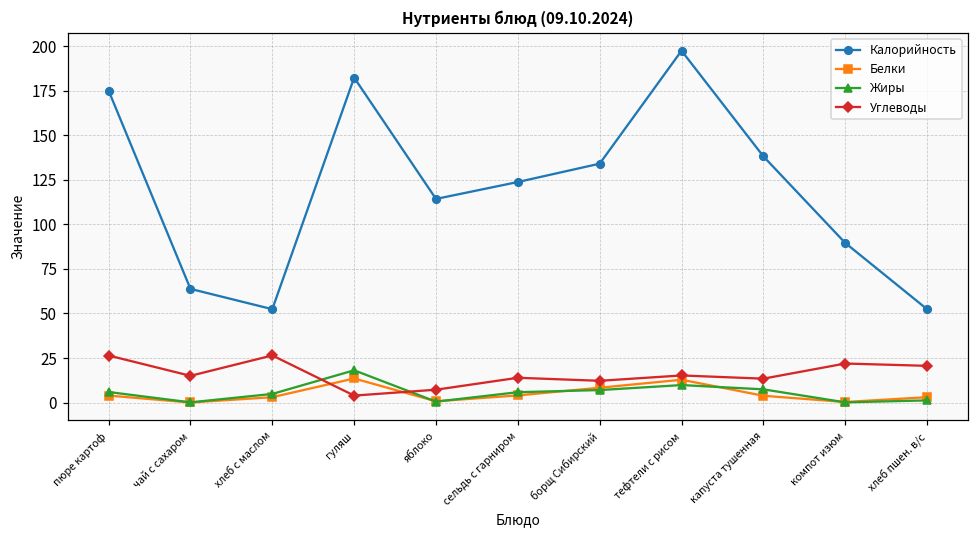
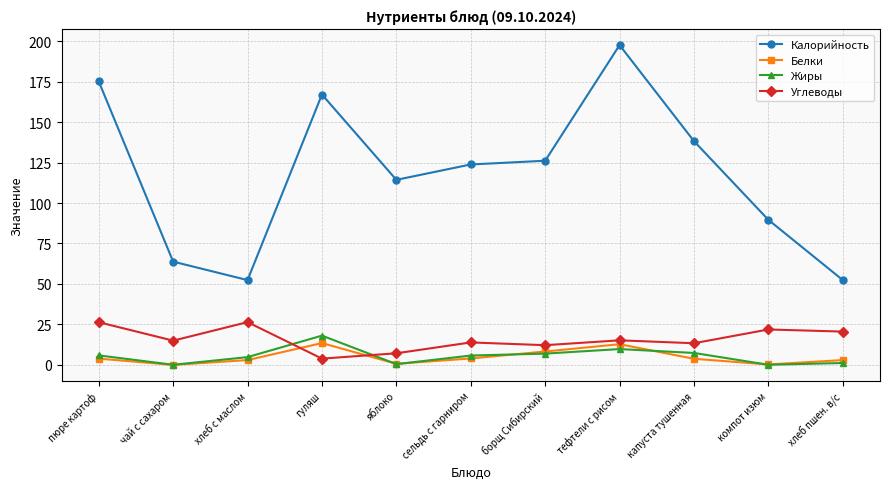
Калорийность, гуляш: 182 -> 167
Калорийность, борщ Сибирский: 134 -> 126
